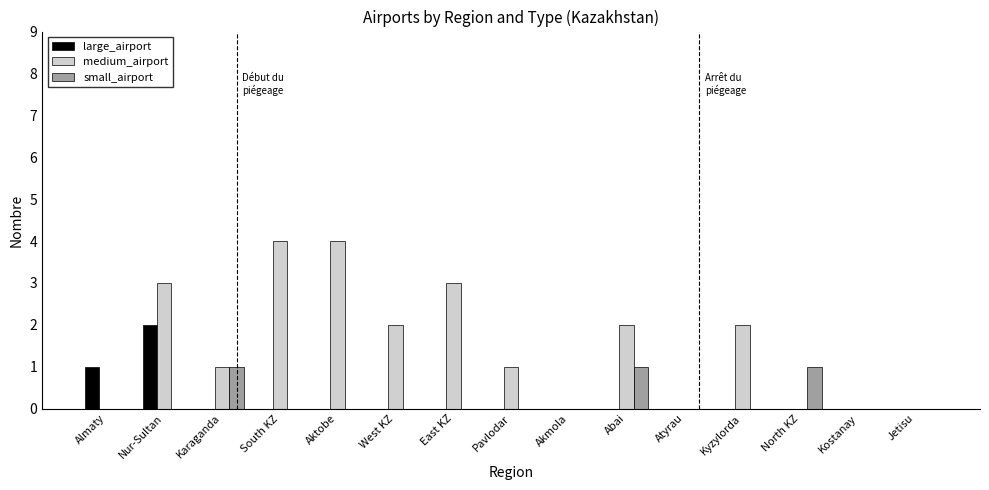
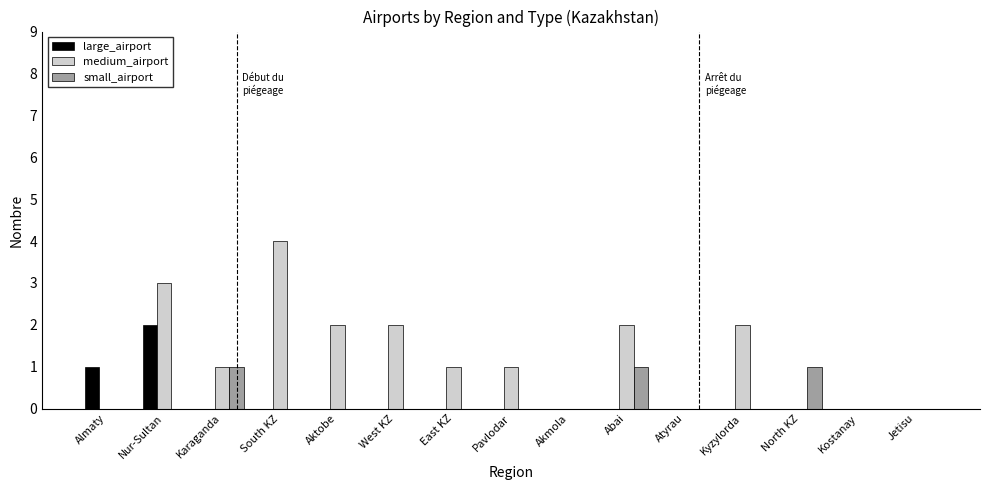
medium_airport, Aktobe: 4 -> 2
medium_airport, East KZ: 3 -> 1
